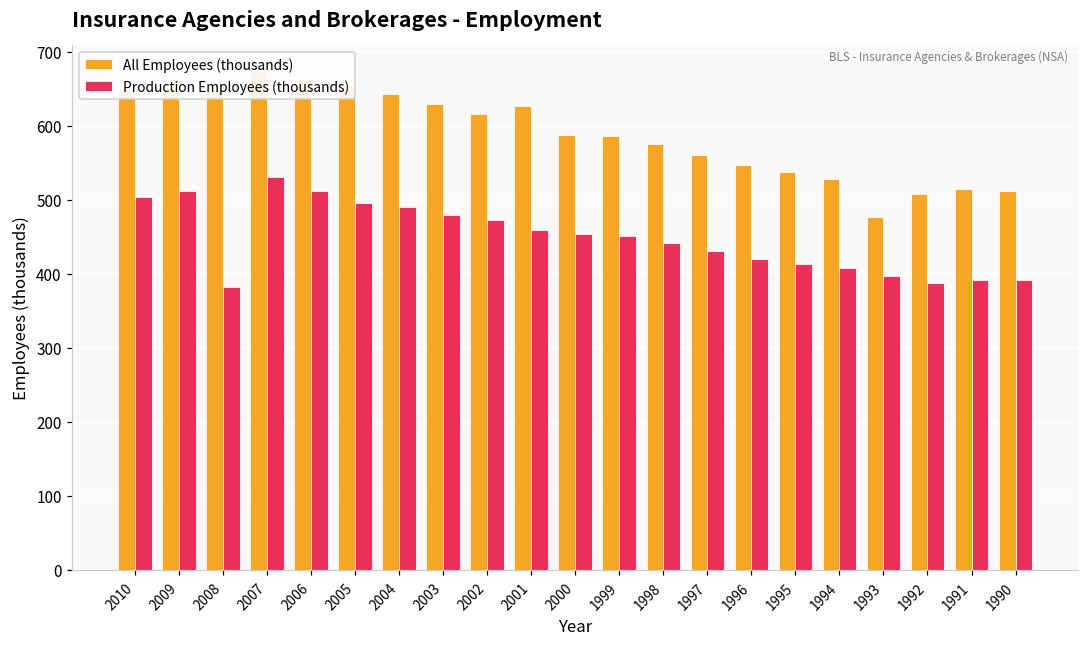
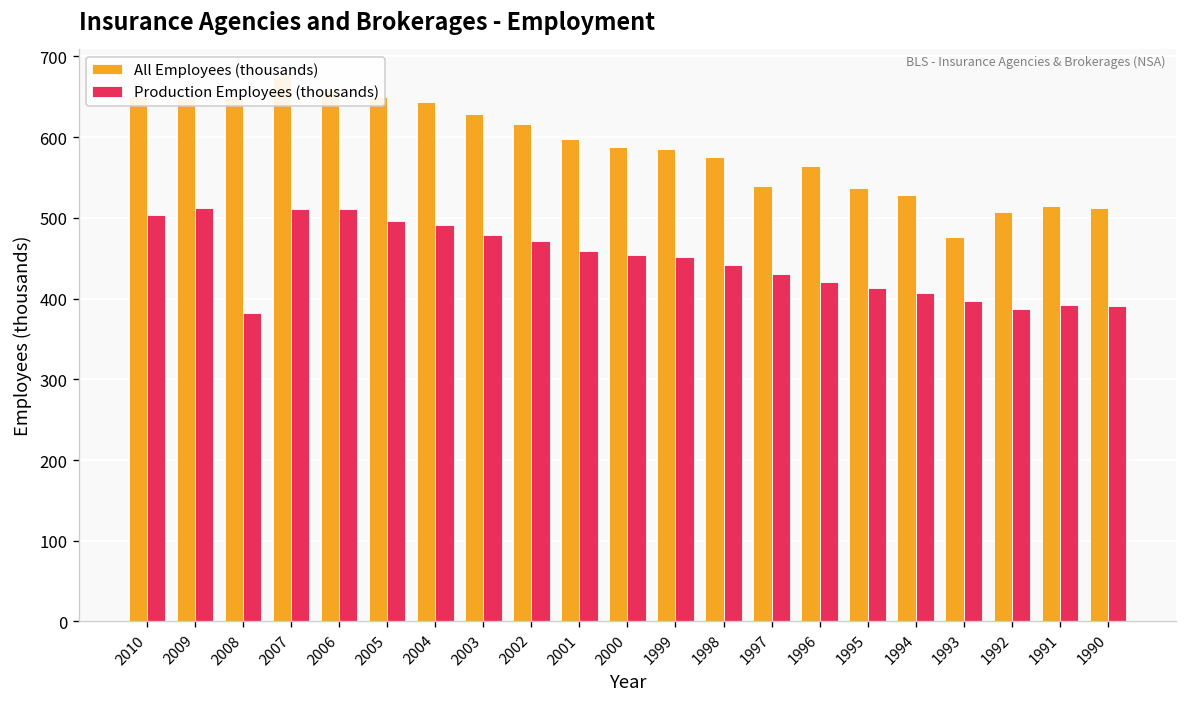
Production Employees (thousands), 2007: 530 -> 510
All Employees (thousands), 2001: 630 -> 600
All Employees (thousands), 1997: 560 -> 540
All Employees (thousands), 1996: 550 -> 560
